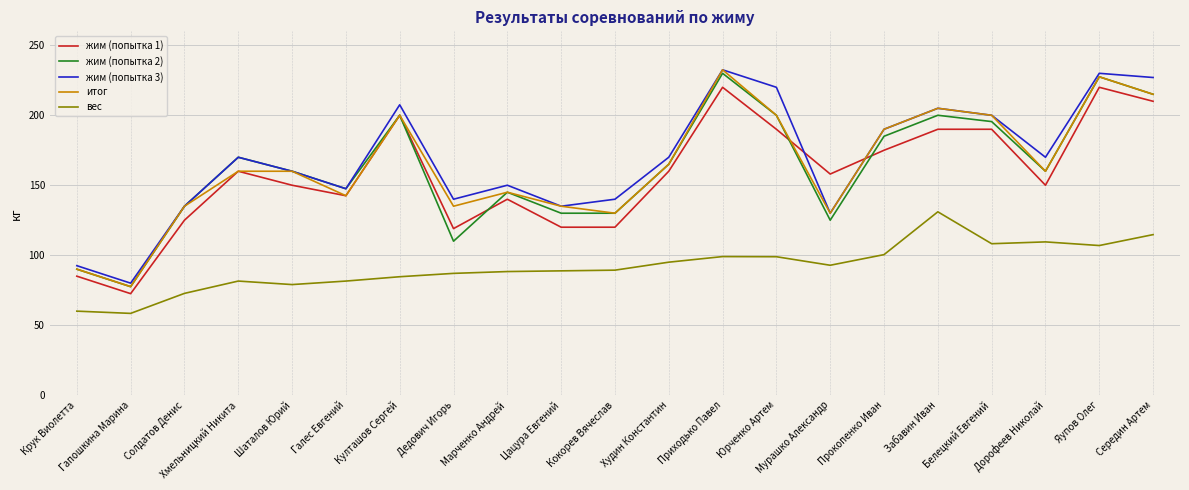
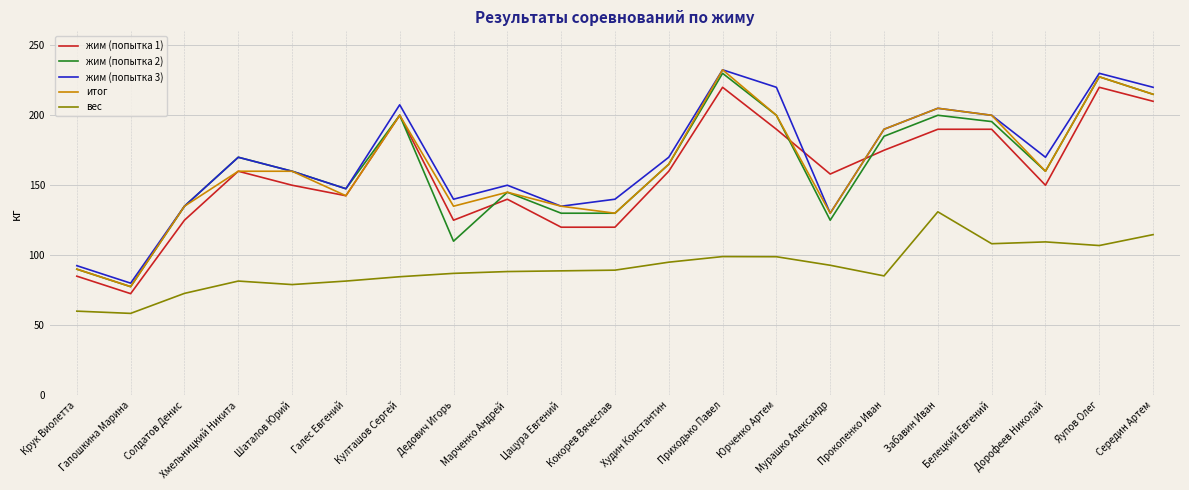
жим (попытка 1), Дедович Игорь: 119 -> 125
вес, Прокопенко Иван: 100 -> 85
жим (попытка 3), Середин Артем: 227 -> 220
